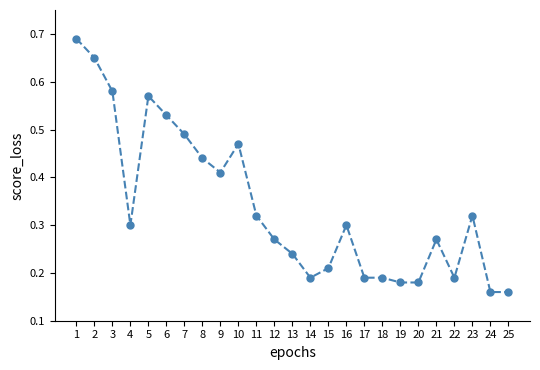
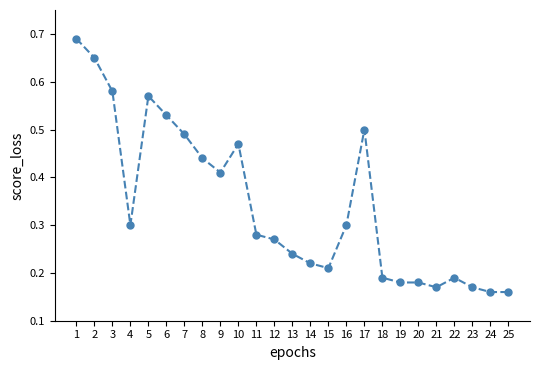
11: 0.32 -> 0.28
14: 0.19 -> 0.22
17: 0.19 -> 0.50
21: 0.27 -> 0.17
23: 0.32 -> 0.17
